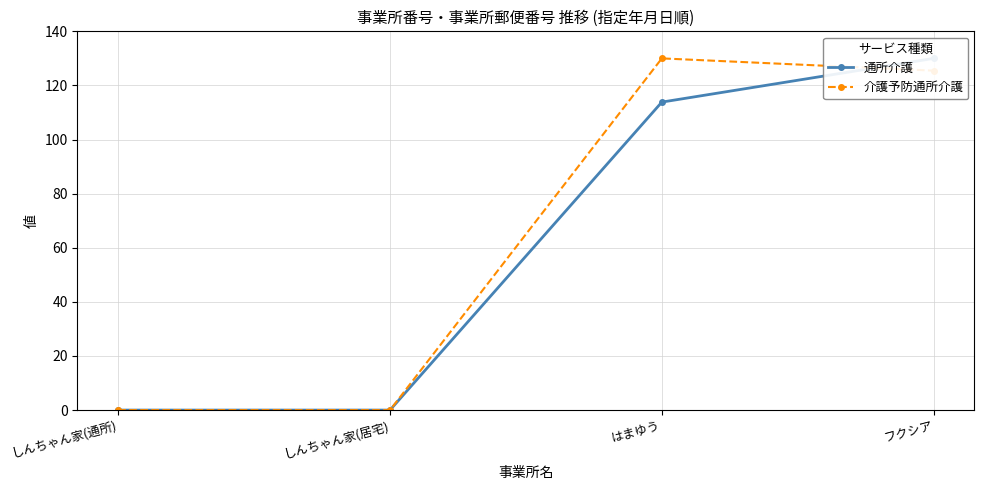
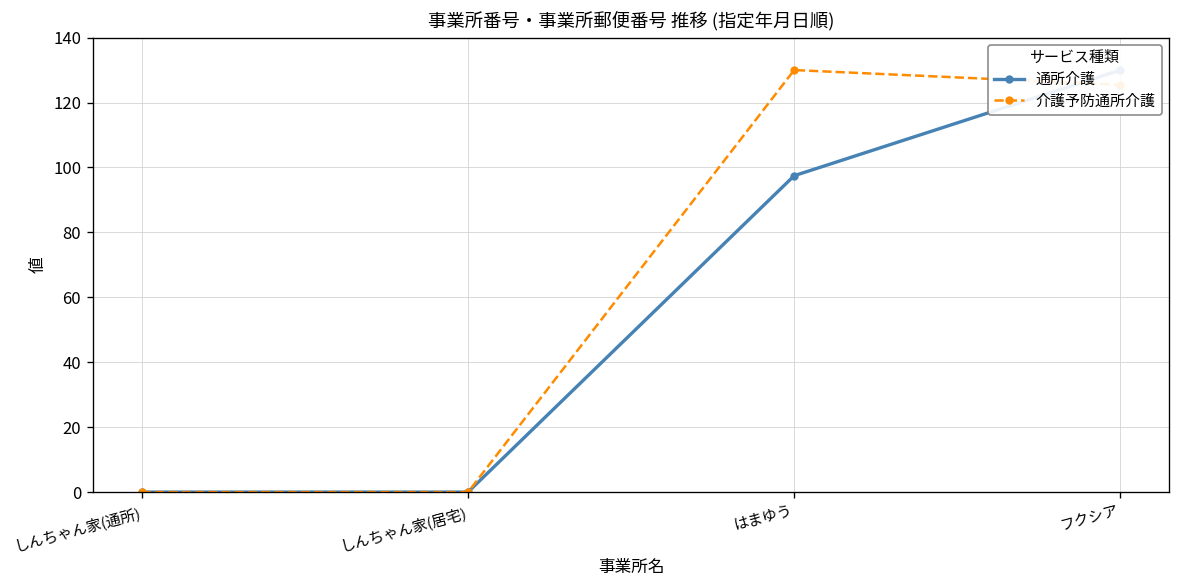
通所介護, はまゆう: 114 -> 97
